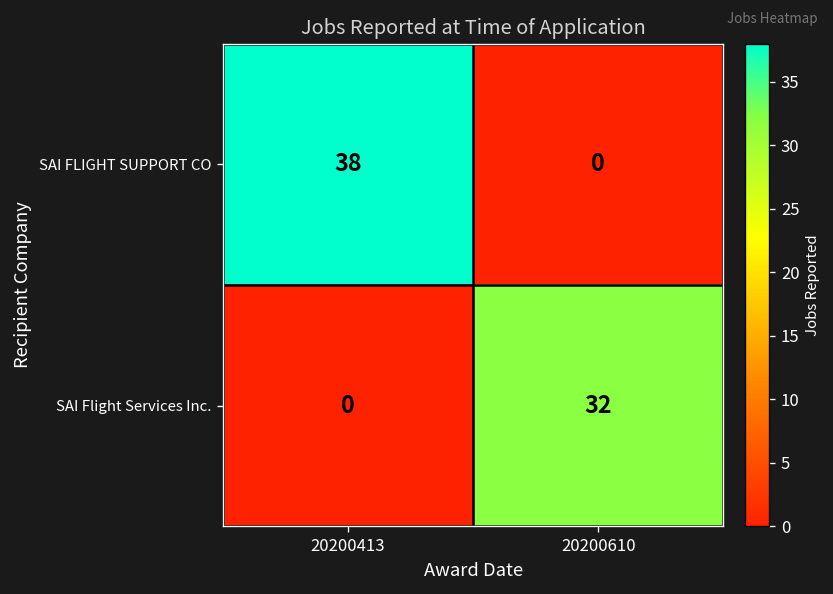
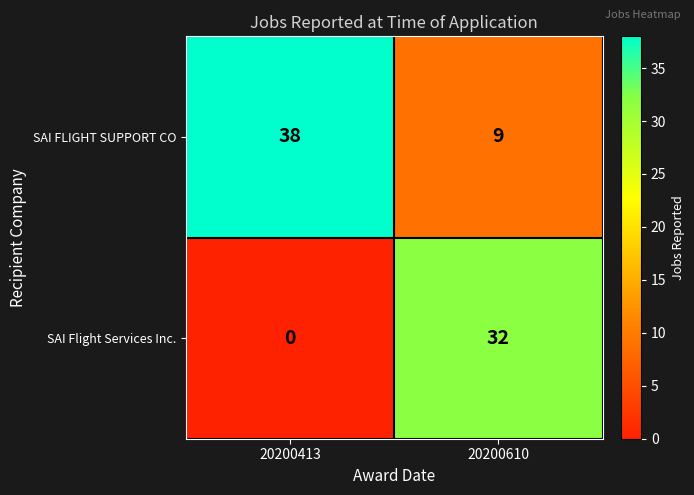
SAI FLIGHT SUPPORT CO, 20200610: 0 -> 9
